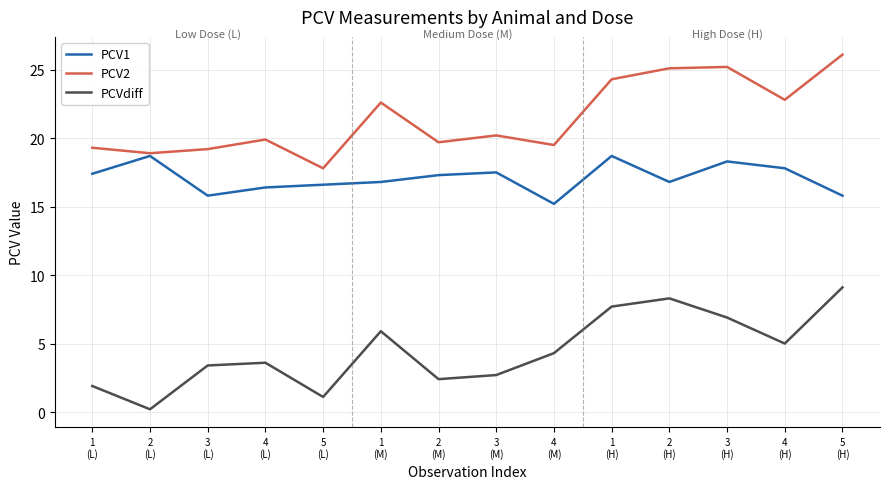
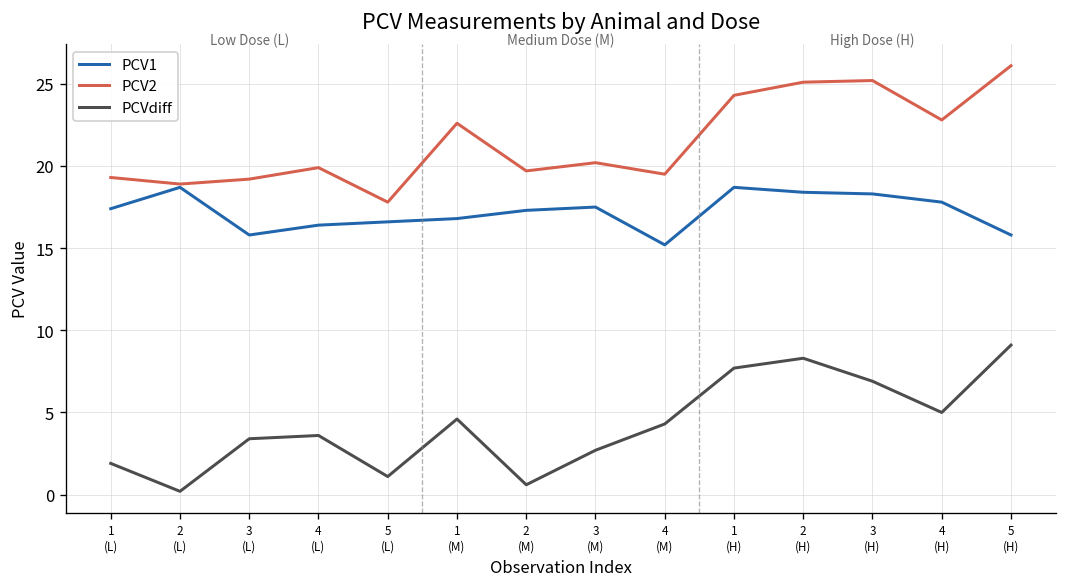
PCVdiff, 1 (M): 5.9 -> 4.6
PCVdiff, 2 (M): 2.4 -> 0.6
PCV1, 2 (H): 16.8 -> 18.4
